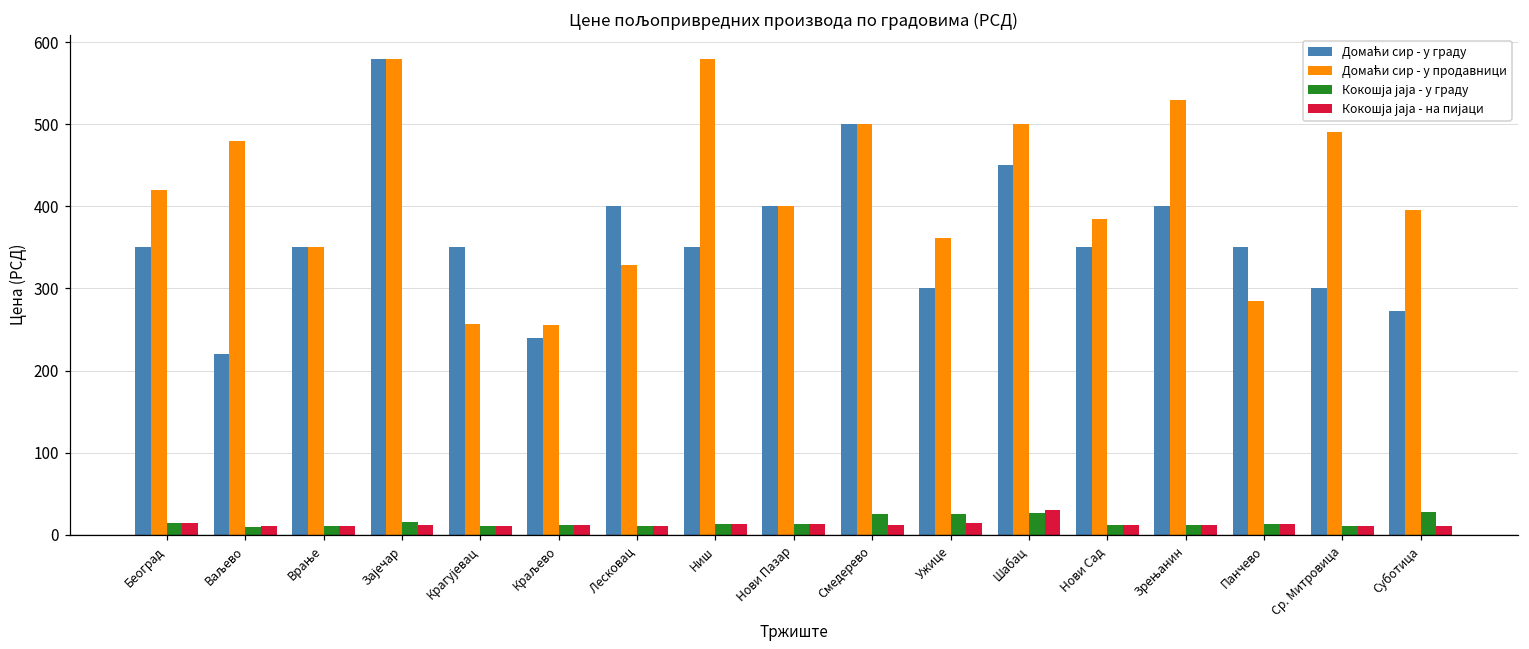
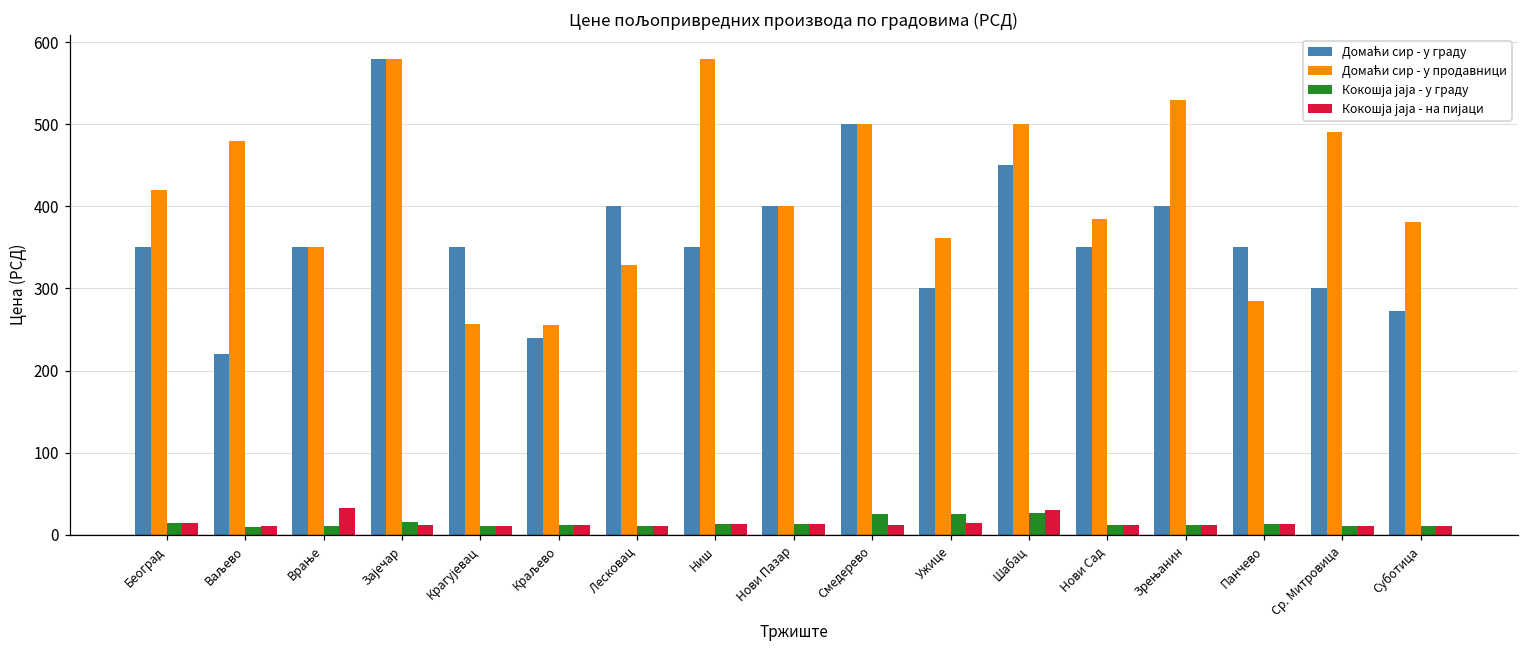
Кокошја јаја - на пијаци, Врање: 10 -> 30
Домаћи сир - у продавници, Суботица: 400 -> 380
Кокошја јаја - у граду, Суботица: 30 -> 10
